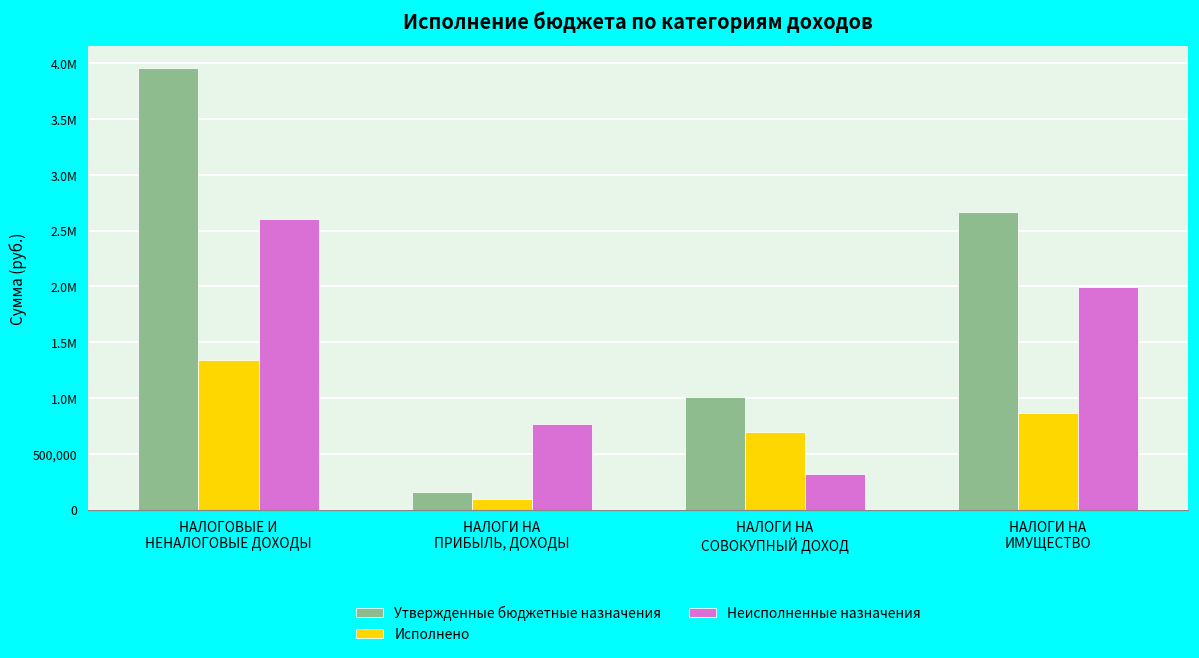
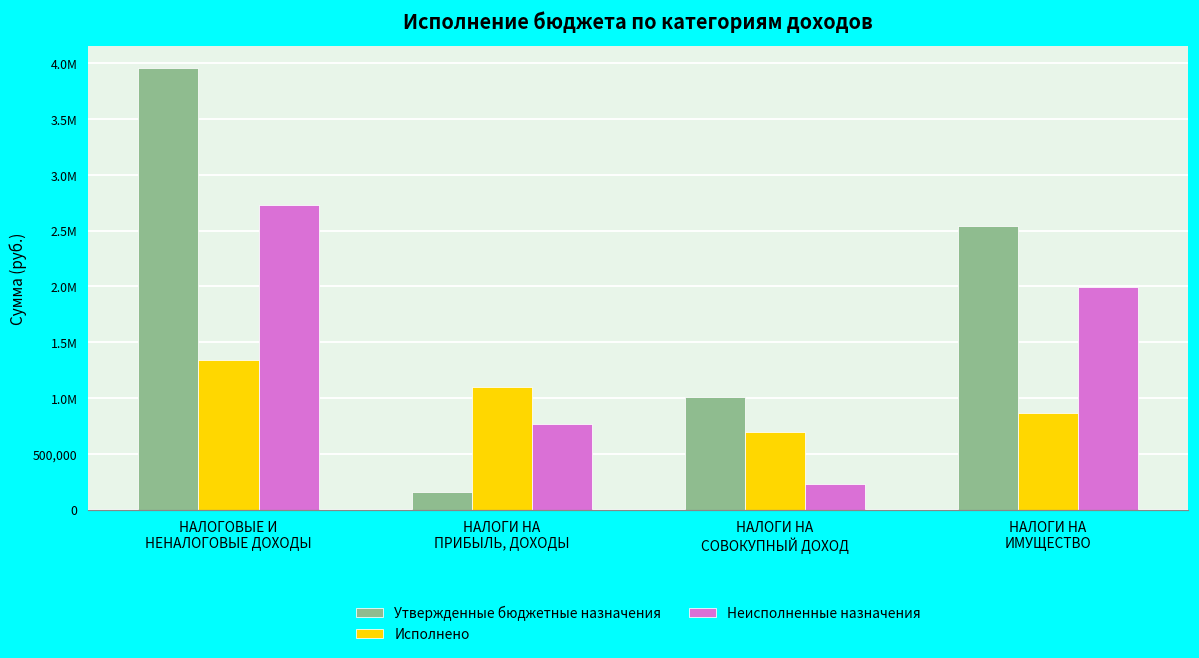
Неисполненные назначения, НАЛОГОВЫЕ И НЕНАЛОГОВЫЕ ДОХОДЫ: 2,600,000 -> 2,730,000
Исполнено, НАЛОГИ НА ПРИБЫЛЬ, ДОХОДЫ: 90,000 -> 1,100,000
Неисполненные назначения, НАЛОГИ НА СОВОКУПНЫЙ ДОХОД: 320,000 -> 230,000
Утвержденные бюджетные назначения, НАЛОГИ НА ИМУЩЕСТВО: 2,670,000 -> 2,540,000
